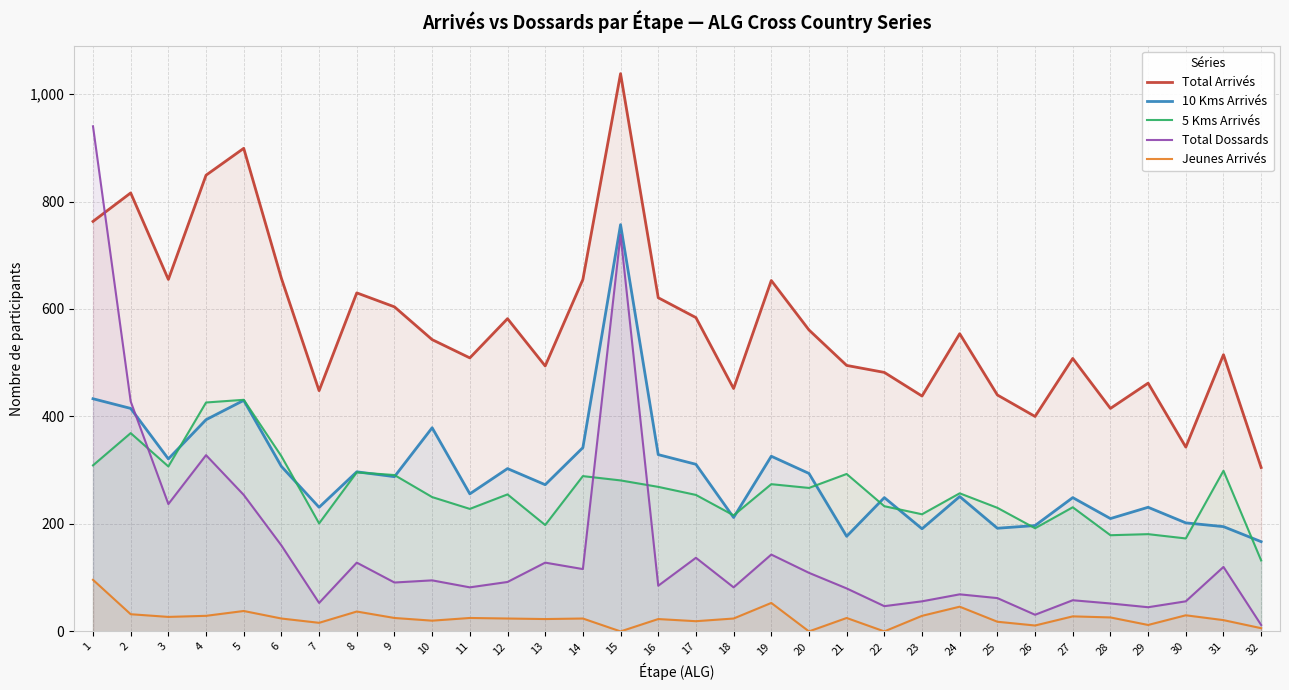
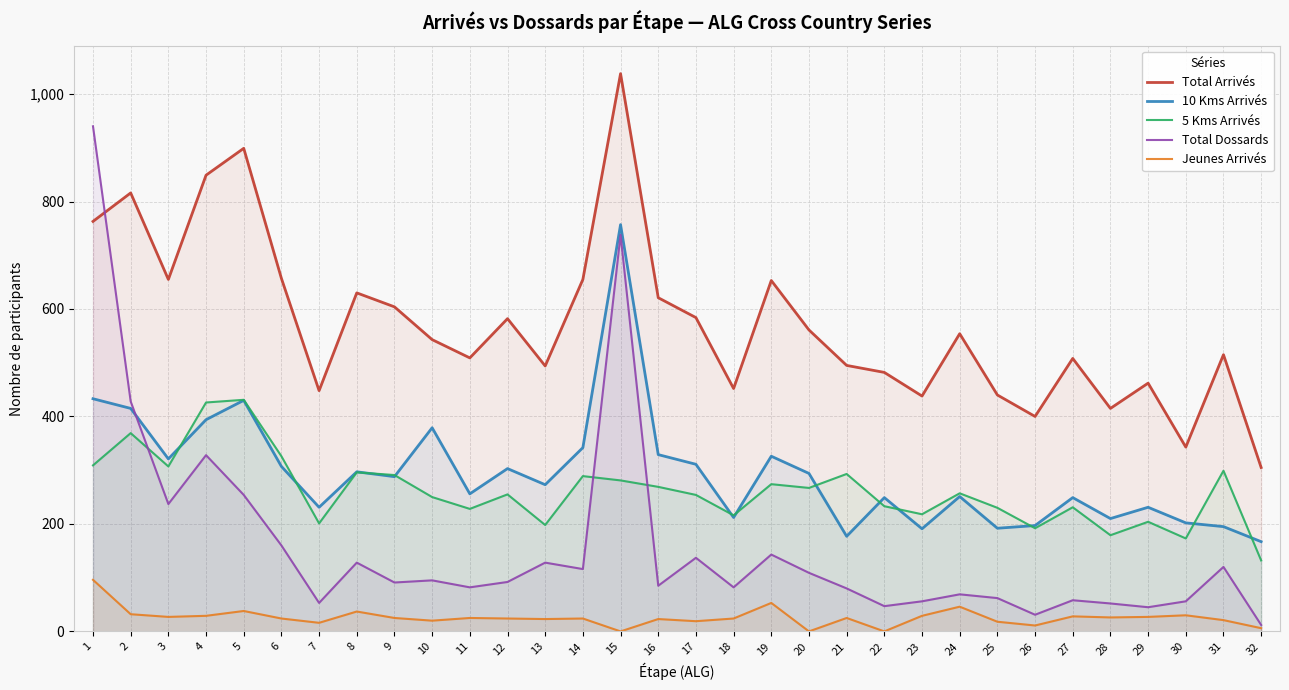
5 Kms Arrivés, 29: 180 -> 200
Jeunes Arrivés, 29: 10 -> 30
